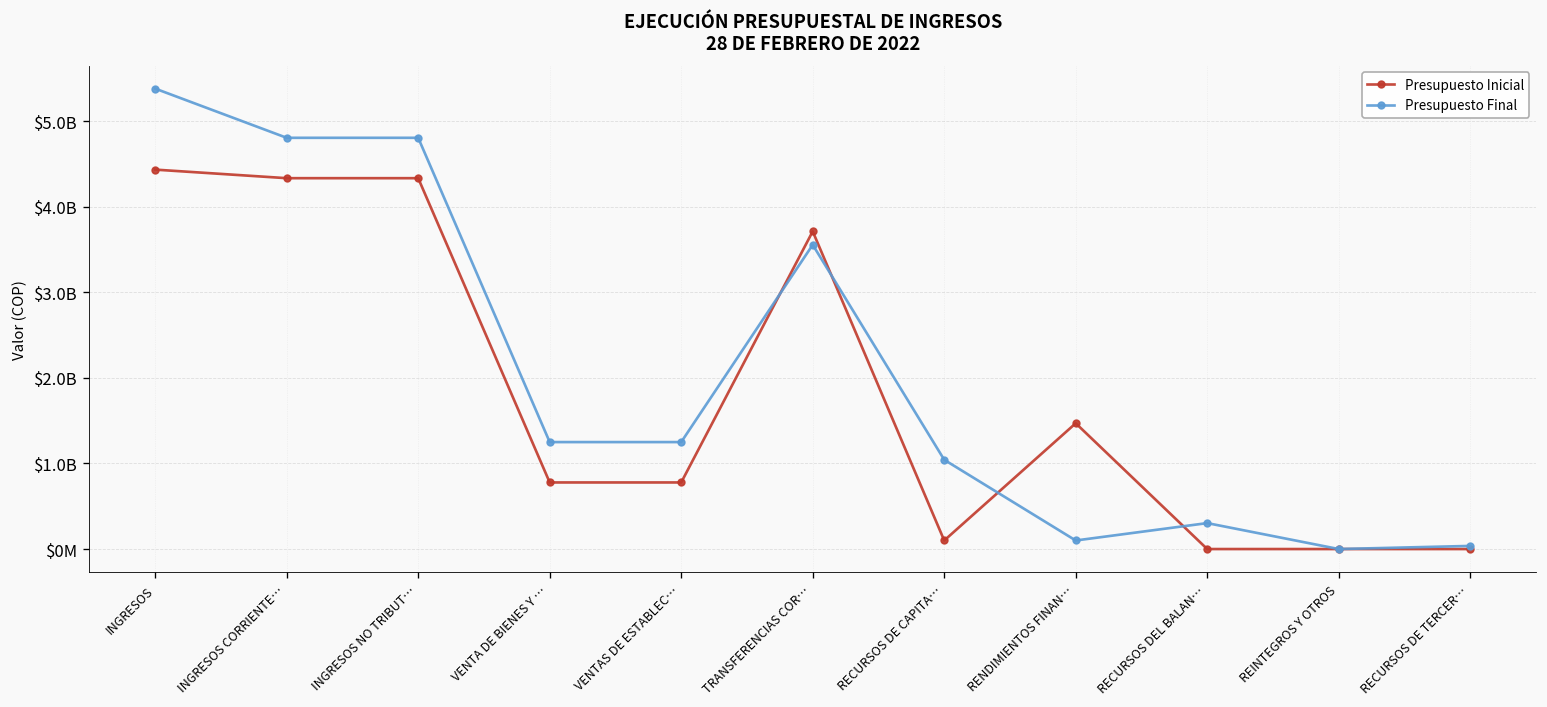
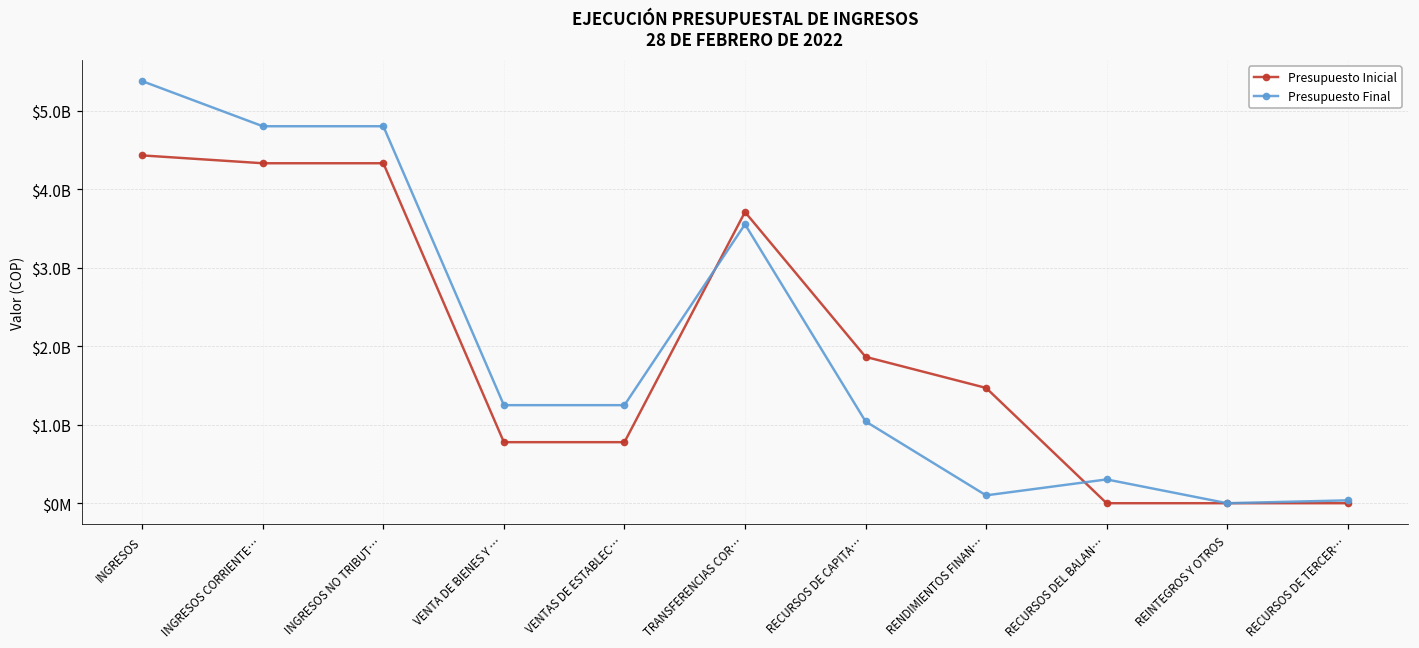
Presupuesto Inicial, RECURSOS DE CAPITA…: $100000000 -> $1900000000
